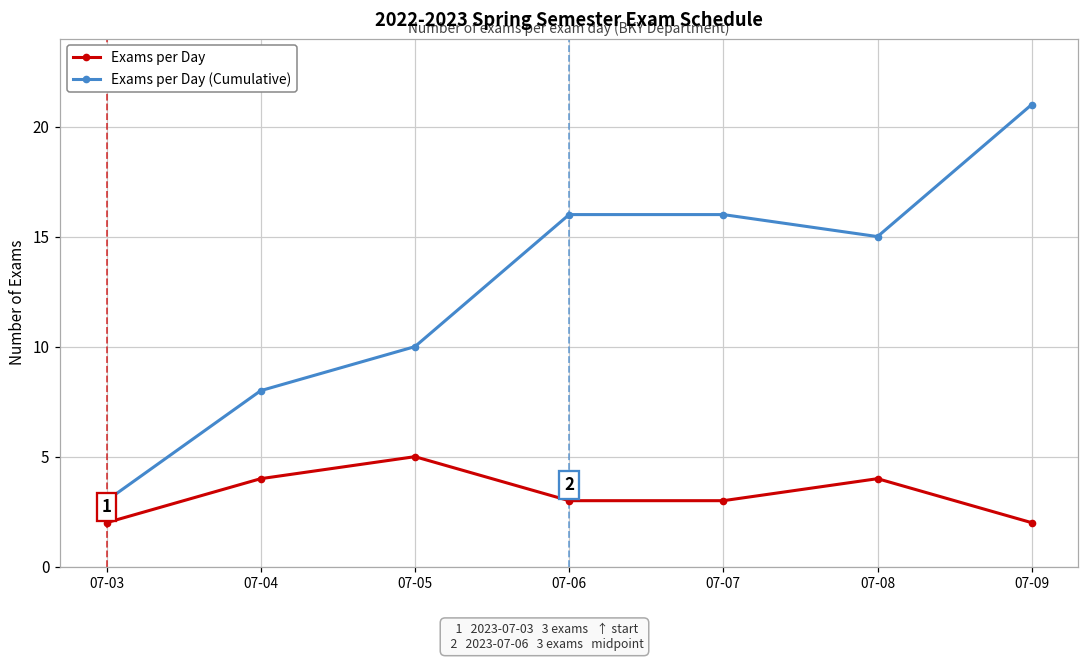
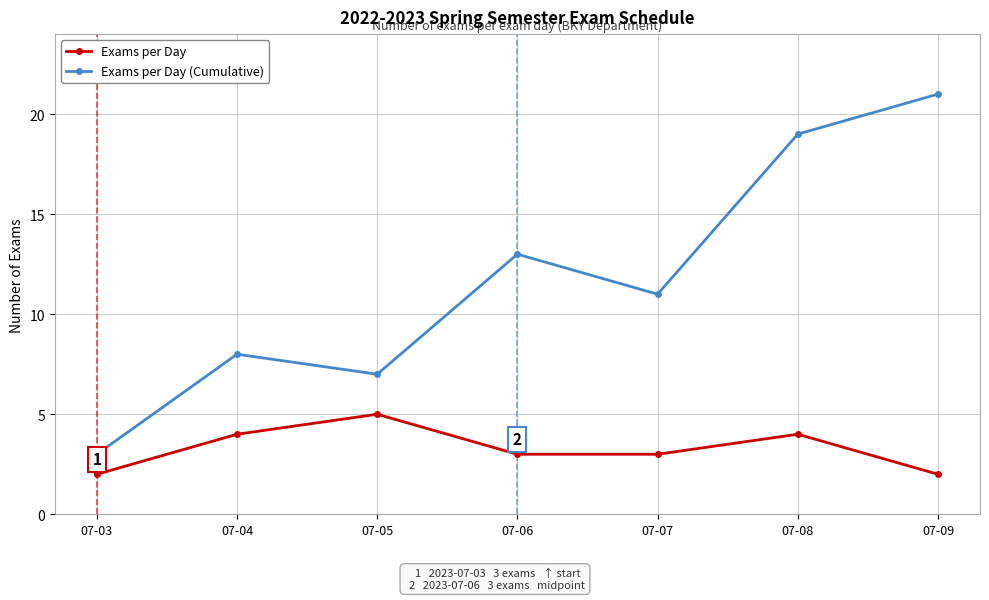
Exams per Day (Cumulative), 07-05: 10 -> 7
Exams per Day (Cumulative), 07-06: 16 -> 13
Exams per Day (Cumulative), 07-07: 16 -> 11
Exams per Day (Cumulative), 07-08: 15 -> 19
